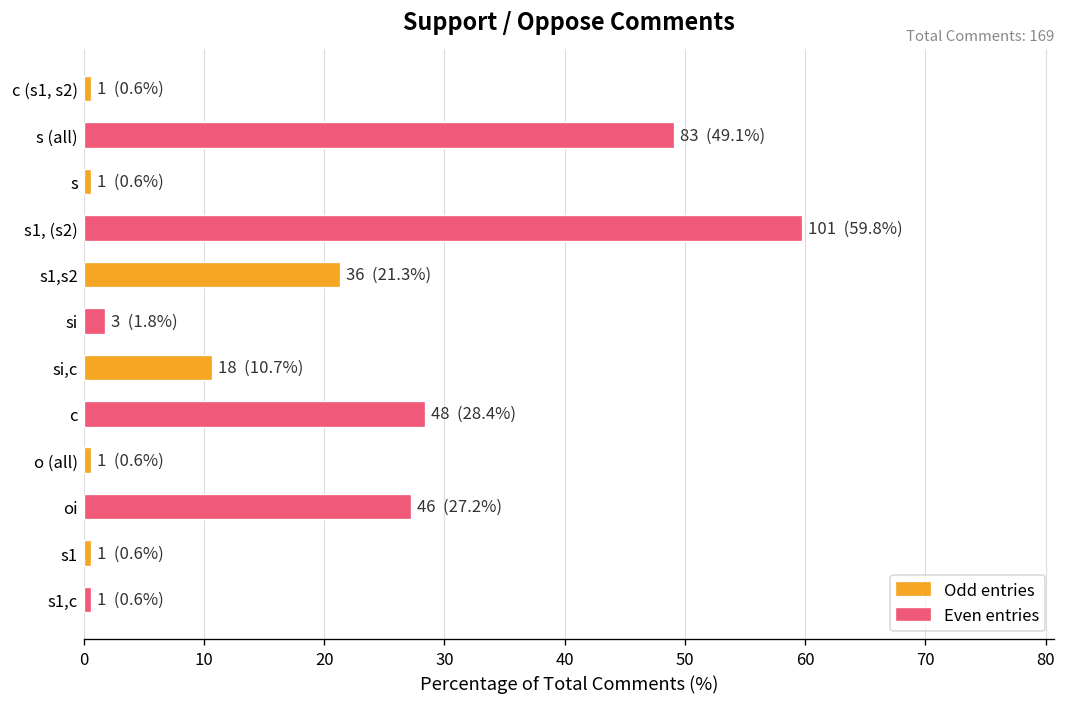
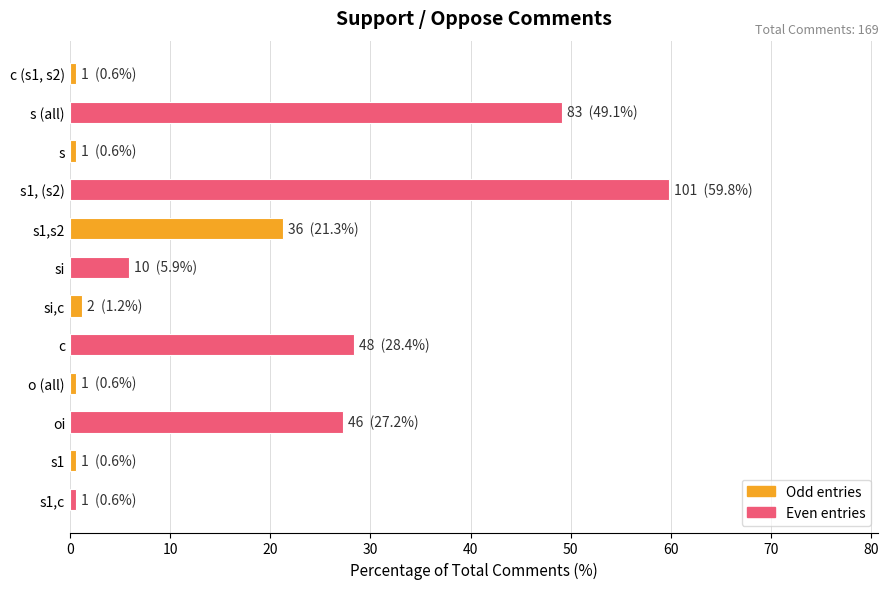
si: 3 (1.8%) -> 10 (5.9%)
si,c: 18 (10.7%) -> 2 (1.2%)
